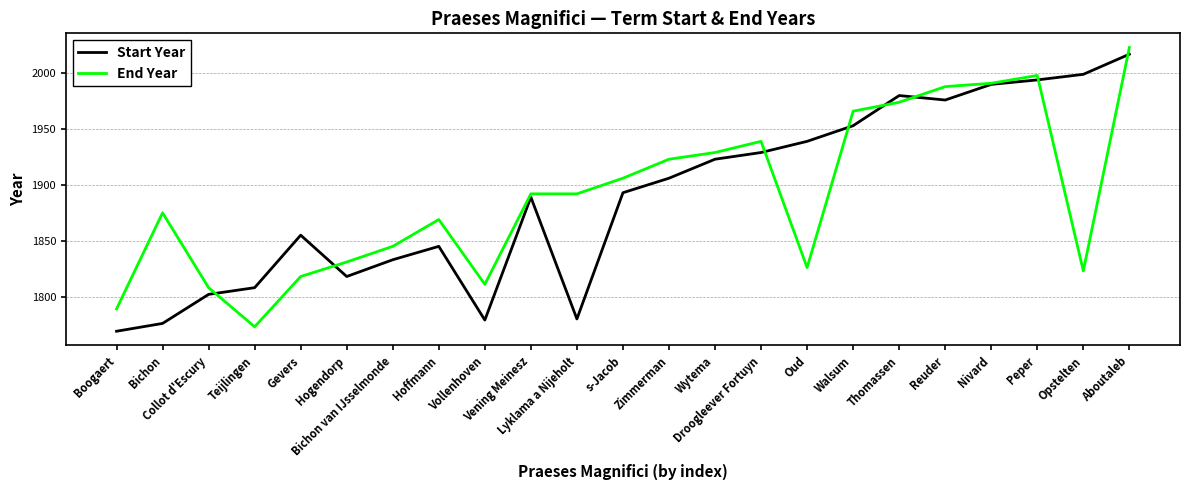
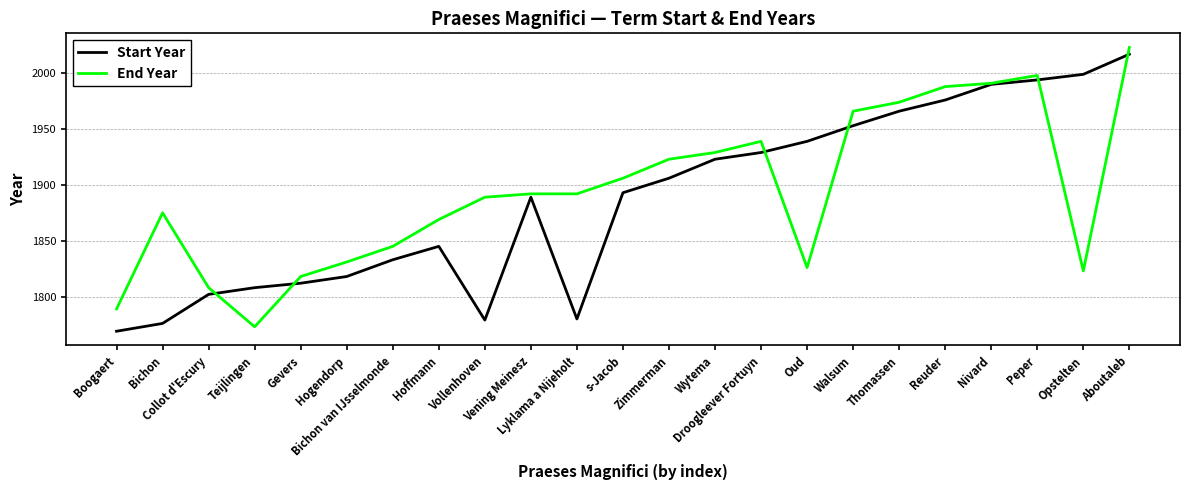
Start Year, Gevers: 1855 -> 1812
End Year, Vollenhoven: 1811 -> 1889
Start Year, Thomassen: 1980 -> 1966
